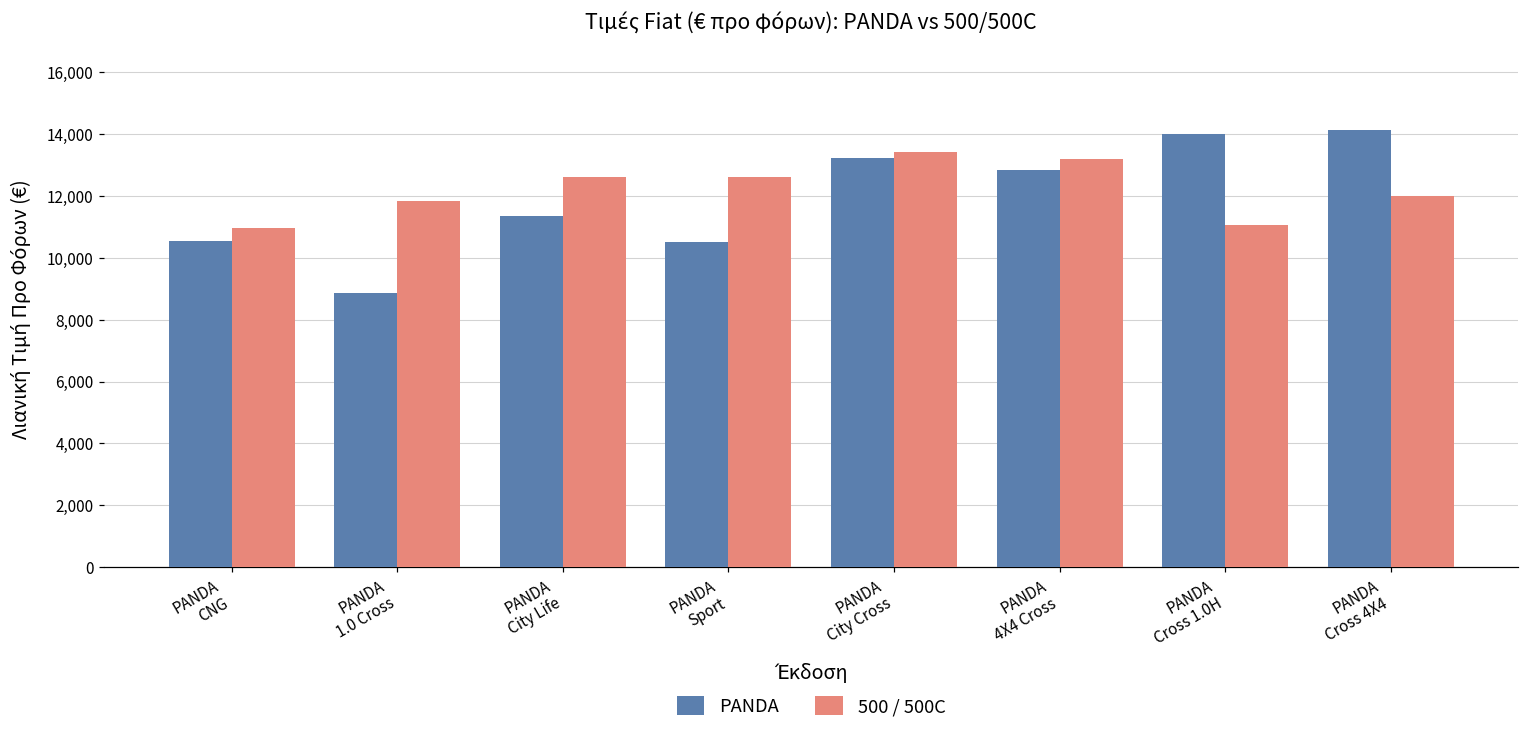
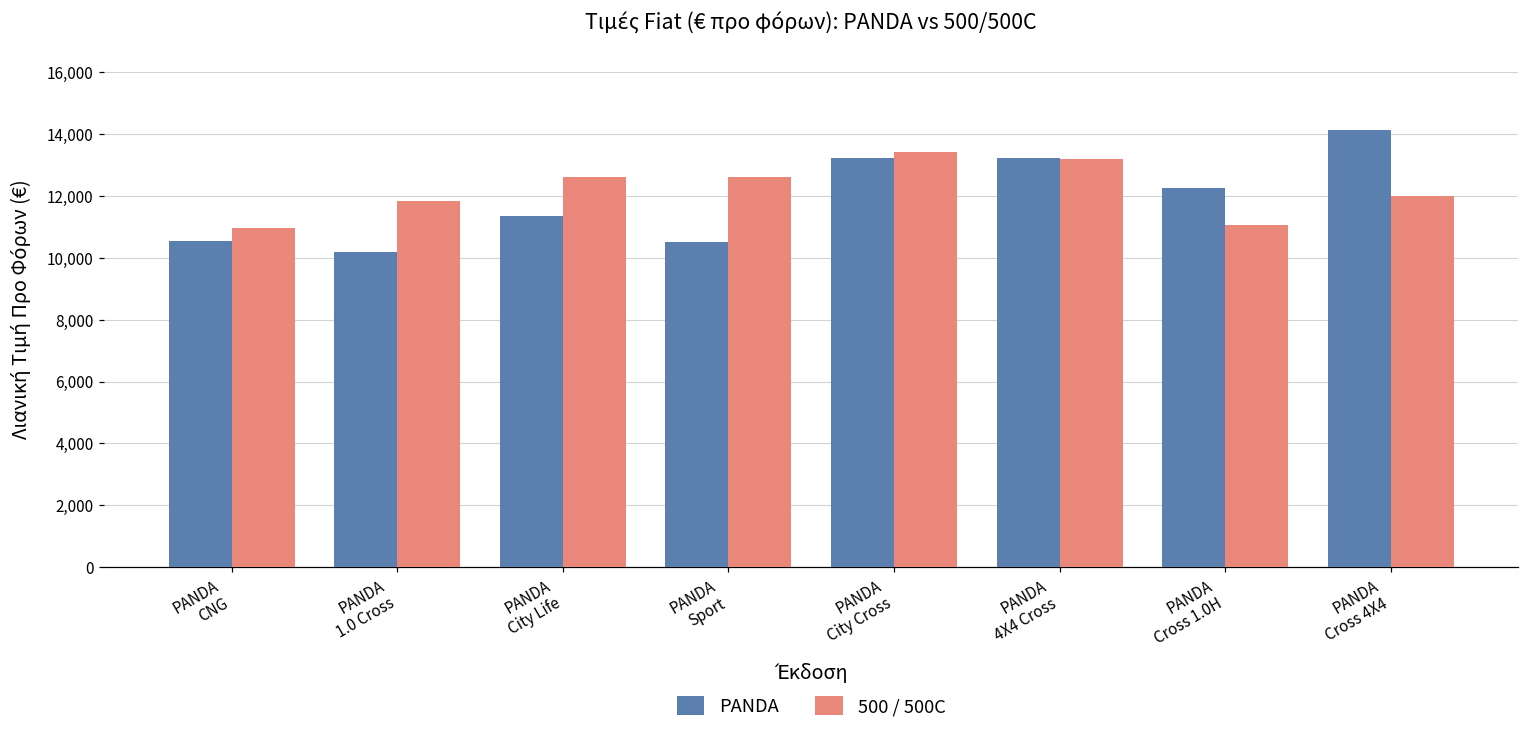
PANDA, PANDA 1.0 Cross: 8,900 -> 10,200
PANDA, PANDA 4X4 Cross: 12,800 -> 13,200
PANDA, PANDA Cross 1.0H: 14,000 -> 12,300
